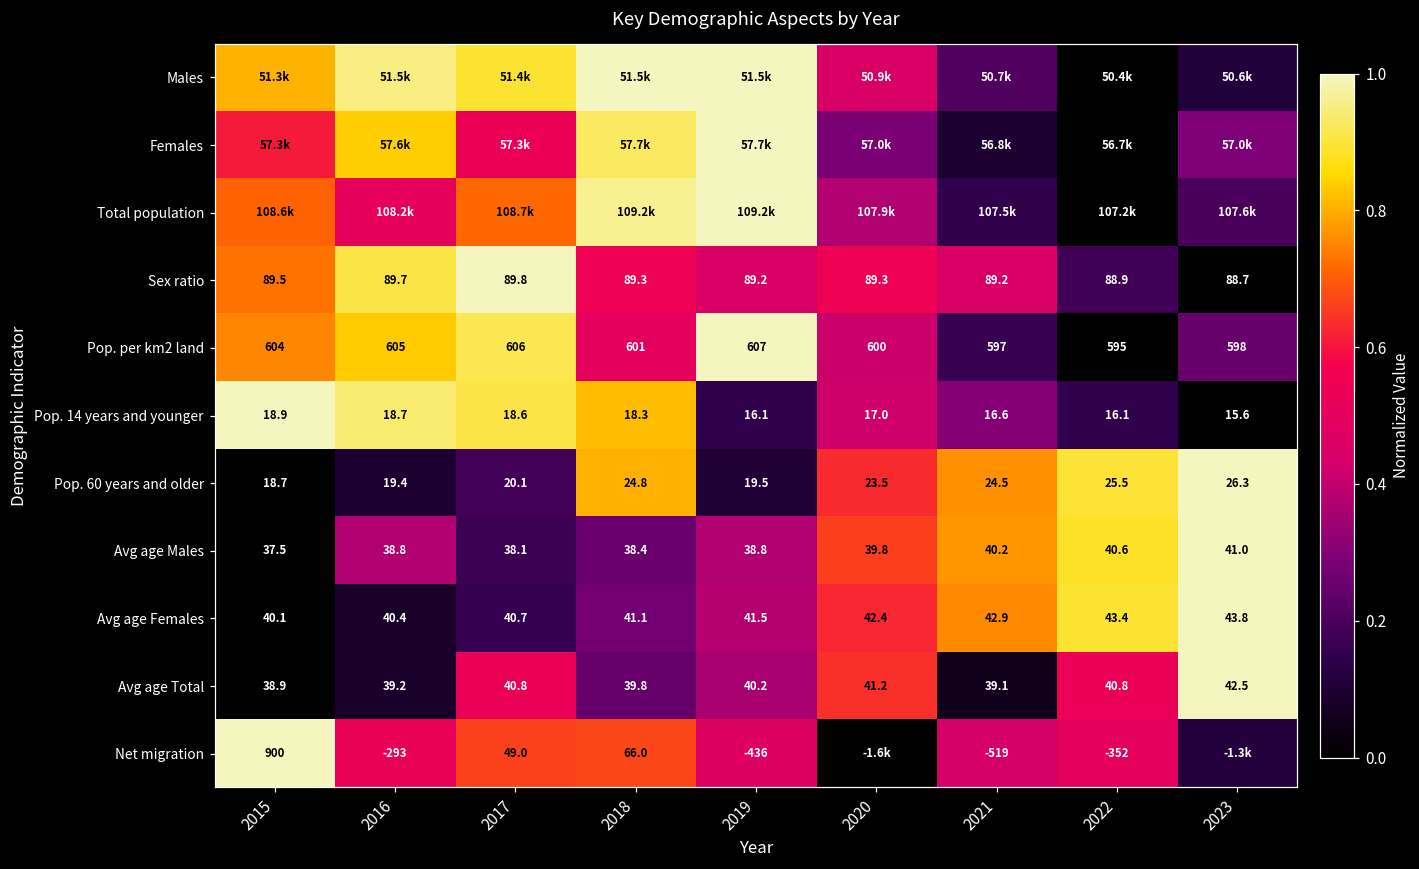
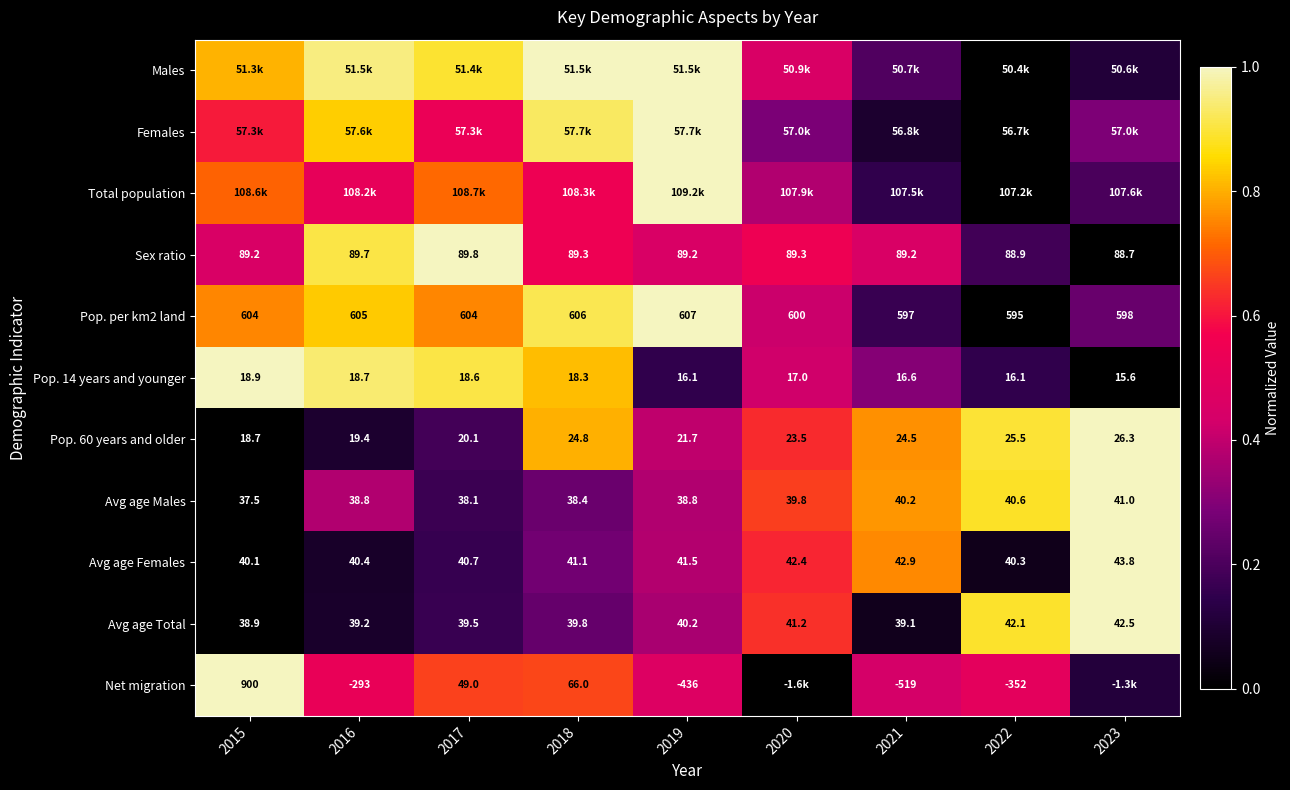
Total population, 2018: 109.2k -> 108.3k
Sex ratio, 2015: 89.5 -> 89.2
Pop. per km2 land, 2017: 606 -> 604
Pop. per km2 land, 2018: 601 -> 606
Pop. 60 years and older, 2019: 19.5 -> 21.7
Avg age Females, 2022: 43.4 -> 40.3
Avg age Total, 2017: 40.8 -> 39.5
Avg age Total, 2022: 40.8 -> 42.1
